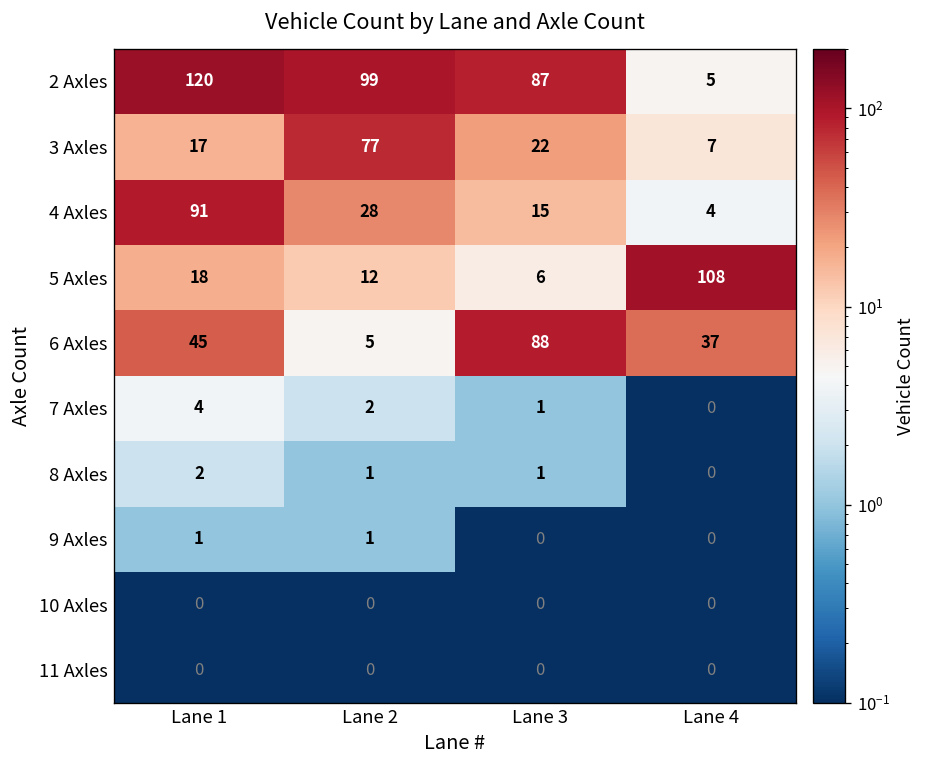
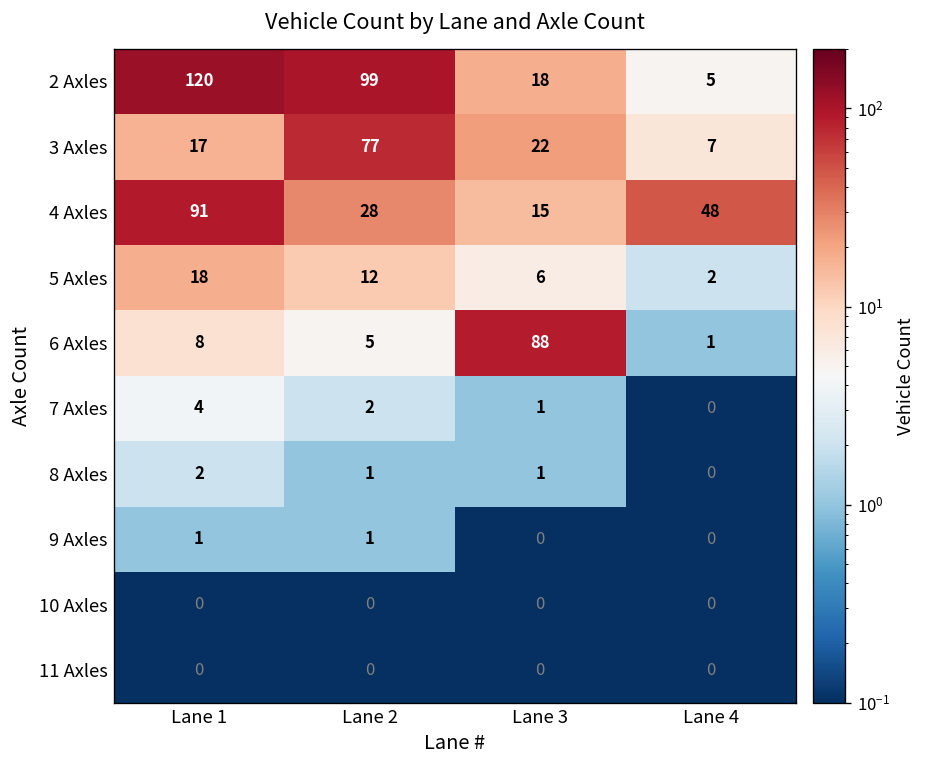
2 Axles, Lane 3: 87 -> 18
4 Axles, Lane 4: 4 -> 48
5 Axles, Lane 4: 108 -> 2
6 Axles, Lane 1: 45 -> 8
6 Axles, Lane 4: 37 -> 1
